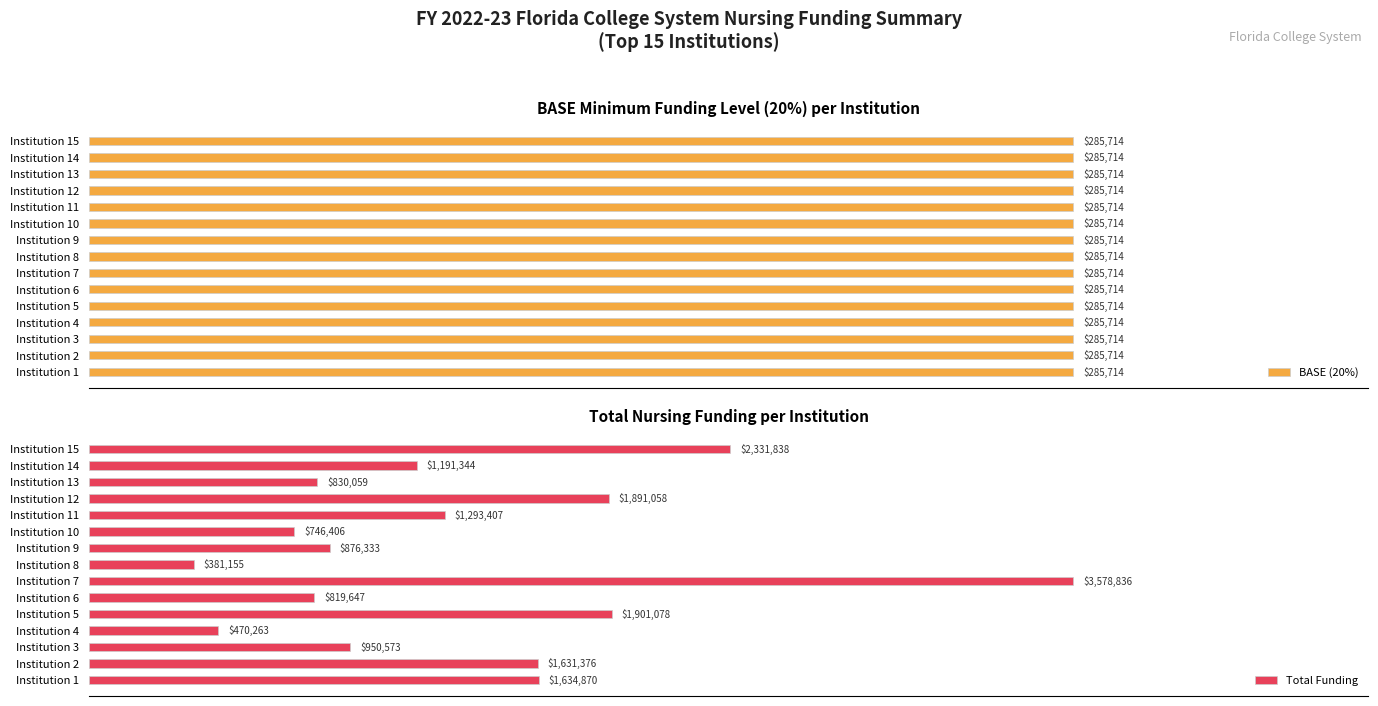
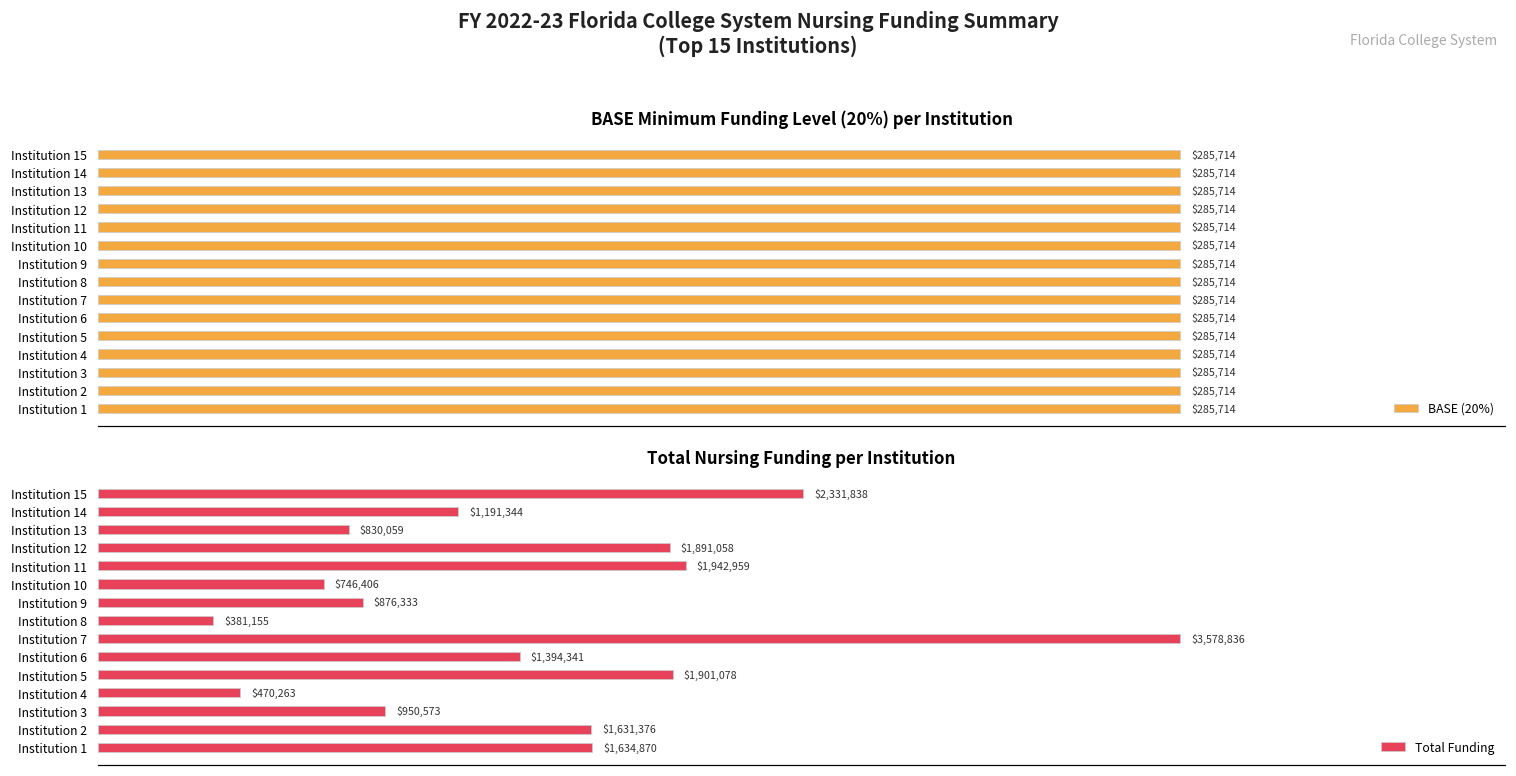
Total Nursing Funding per Institution, Institution 11: $1,293,407 -> $1,942,959
Total Nursing Funding per Institution, Institution 6: $819,647 -> $1,394,341
